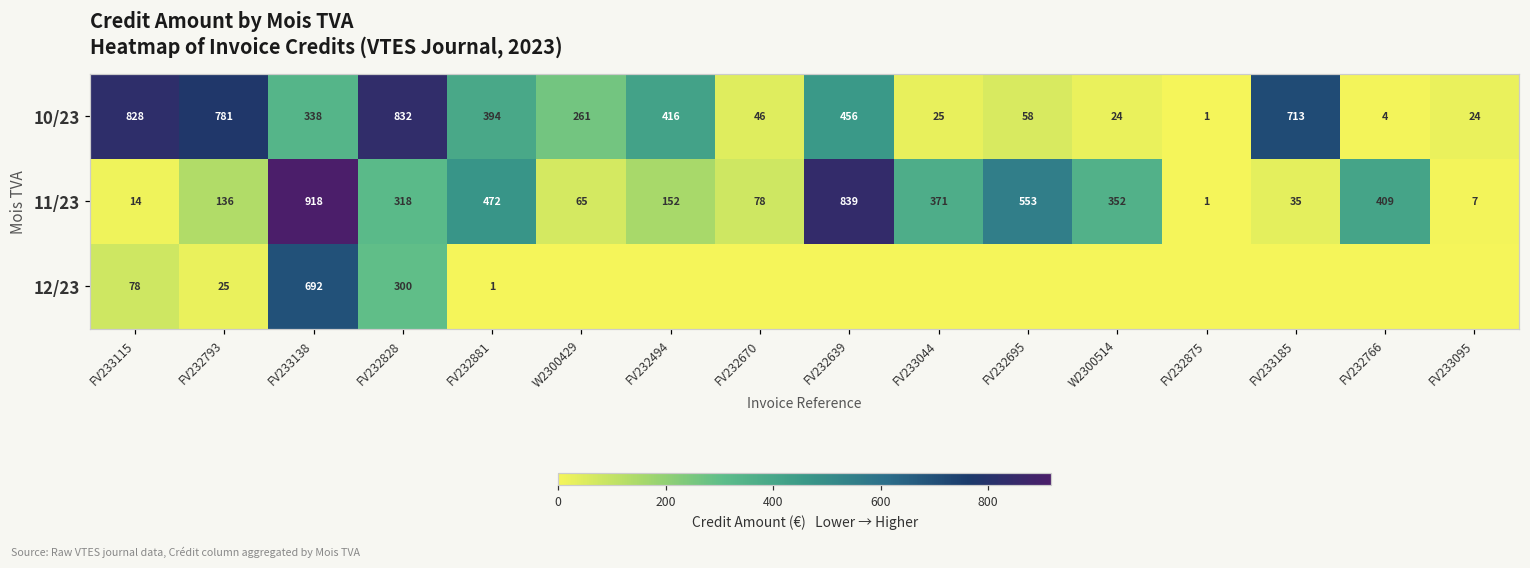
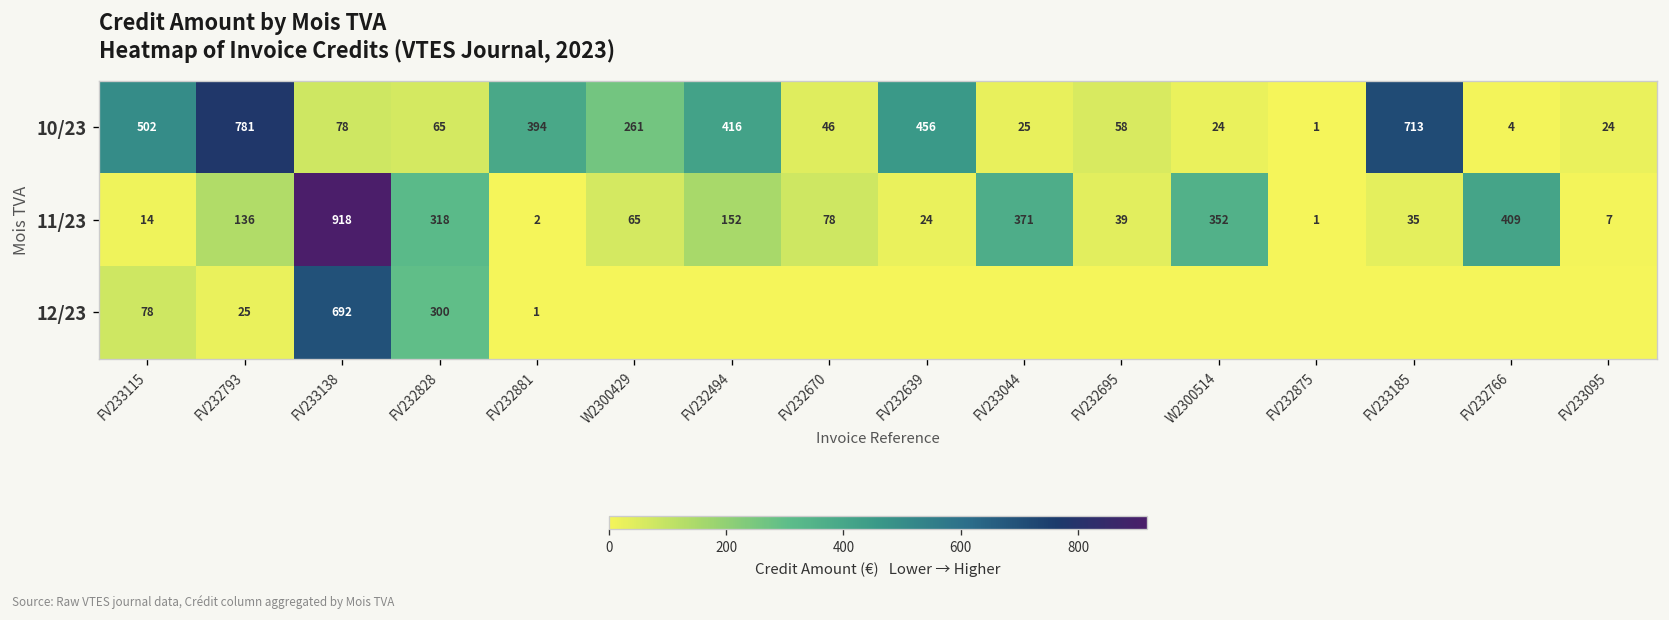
10/23, FV233115: 828 -> 502
10/23, FV233138: 338 -> 78
10/23, FV232828: 832 -> 65
11/23, FV232881: 472 -> 2
11/23, FV232639: 839 -> 24
11/23, FV232695: 553 -> 39
